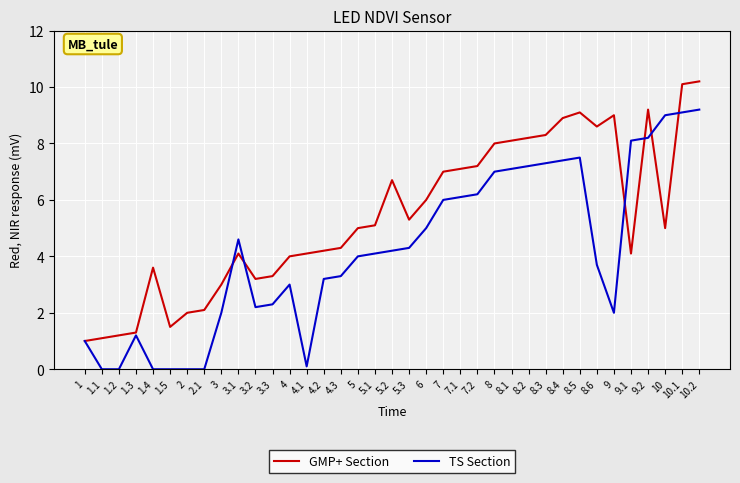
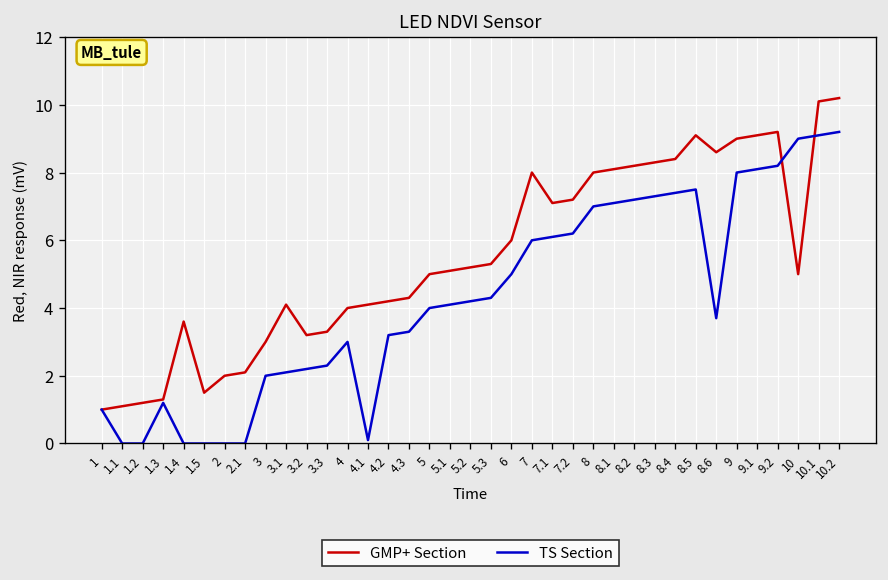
TS Section, 3.1: 4.6 -> 2.1
GMP+ Section, 5.2: 6.7 -> 5.2
GMP+ Section, 7: 7 -> 8
GMP+ Section, 8.4: 8.9 -> 8.4
TS Section, 9: 2 -> 8
GMP+ Section, 9.1: 4.1 -> 9.1
